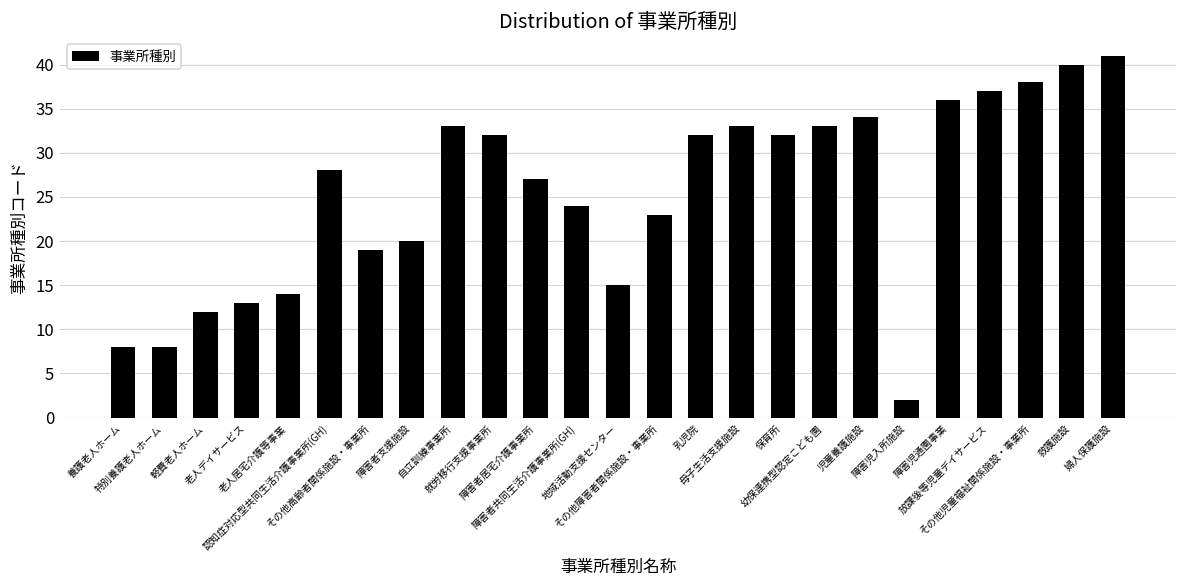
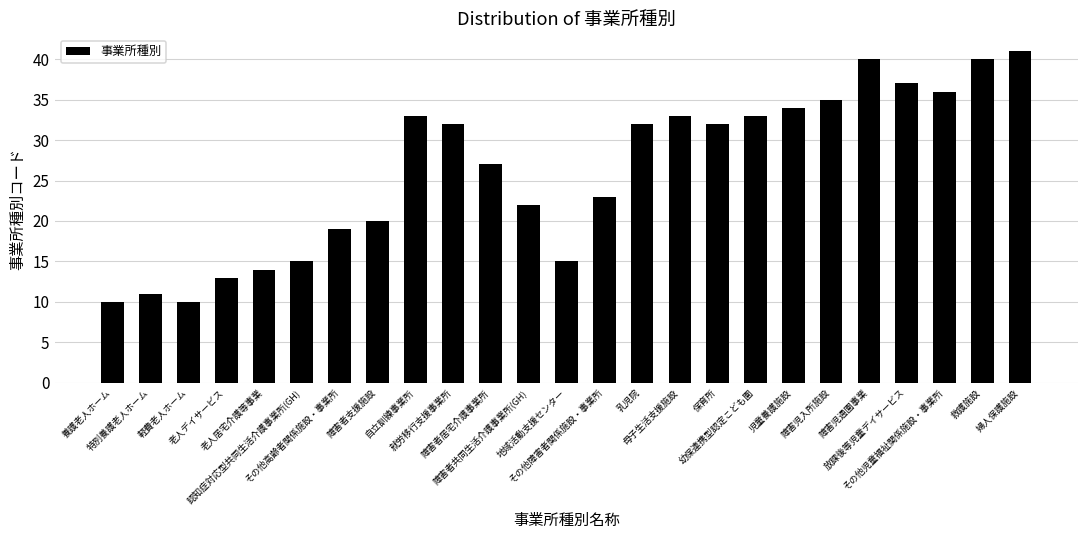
養護老人ホーム: 8 -> 10
特別養護老人ホーム: 8 -> 11
軽費老人ホーム: 12 -> 10
認知症対応型共同生活介護事業所(GH): 28 -> 15
障害者共同生活介護事業所(GH): 24 -> 22
障害児入所施設: 2 -> 35
障害児通園事業: 36 -> 40
その他児童福祉関係施設・事業所: 38 -> 36
